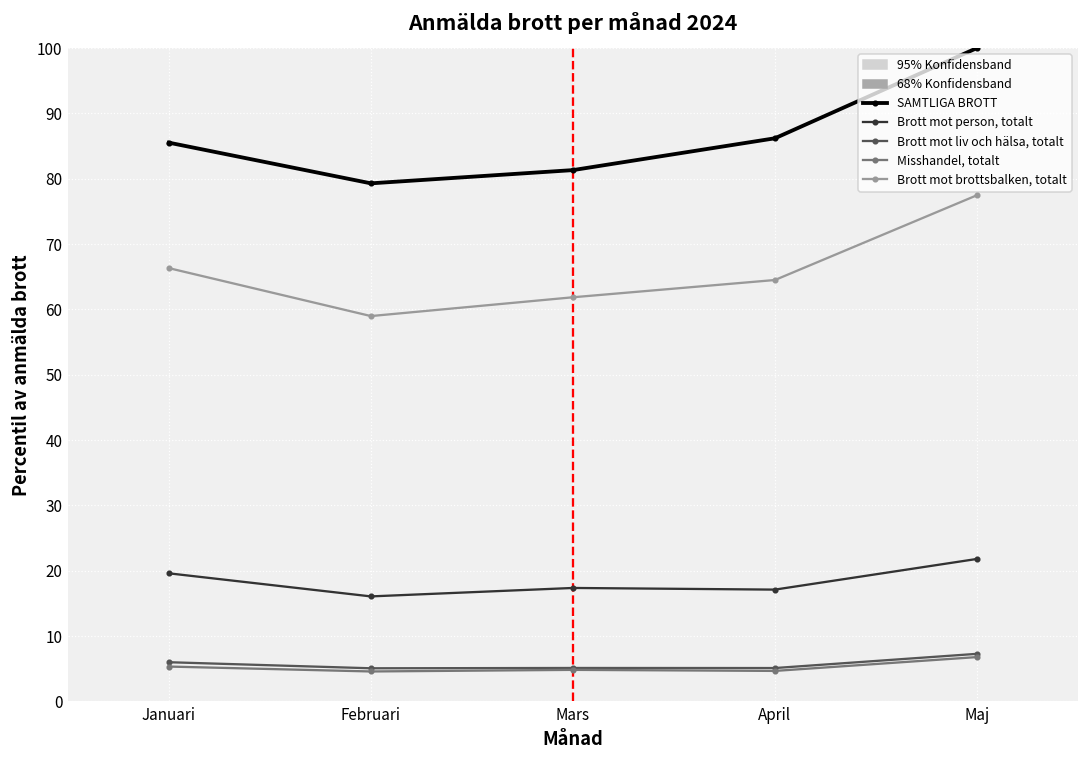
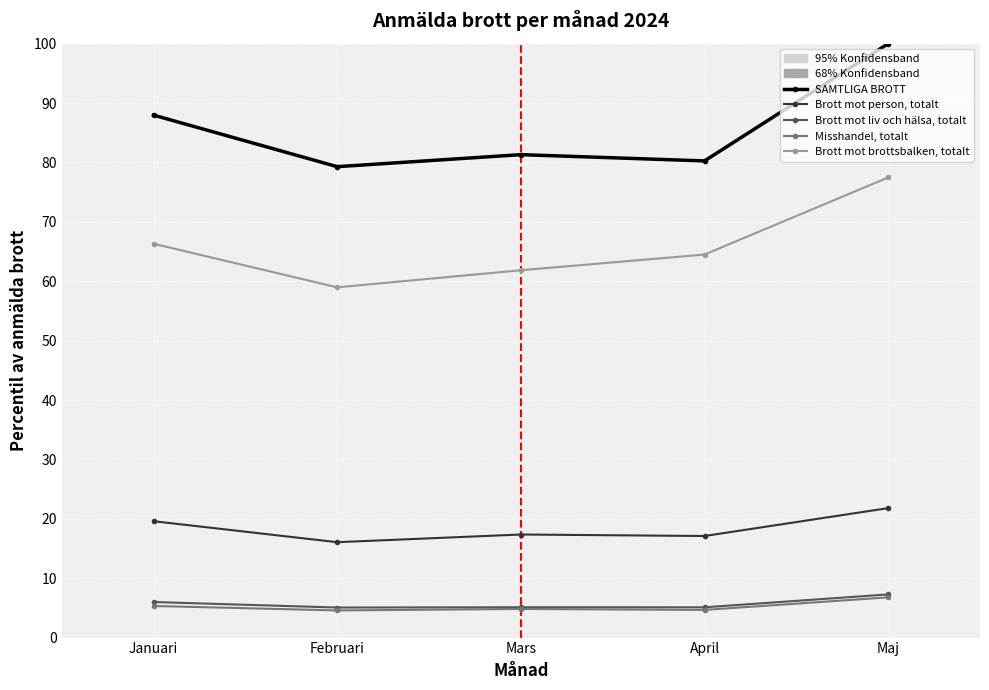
SAMTLIGA BROTT, Januari: 86 -> 88
SAMTLIGA BROTT, April: 86 -> 80
